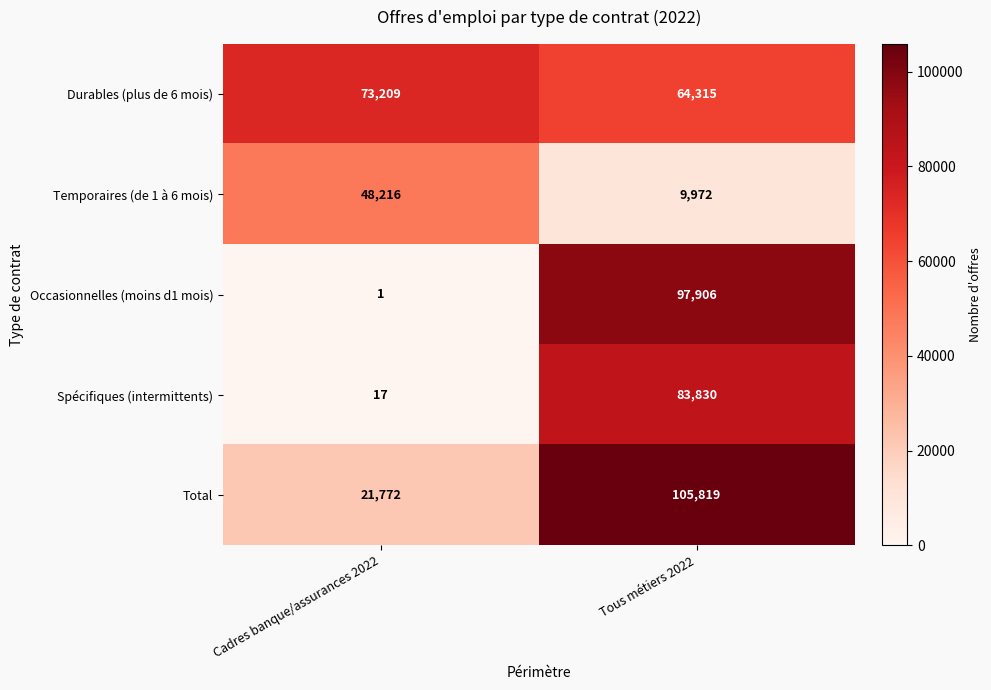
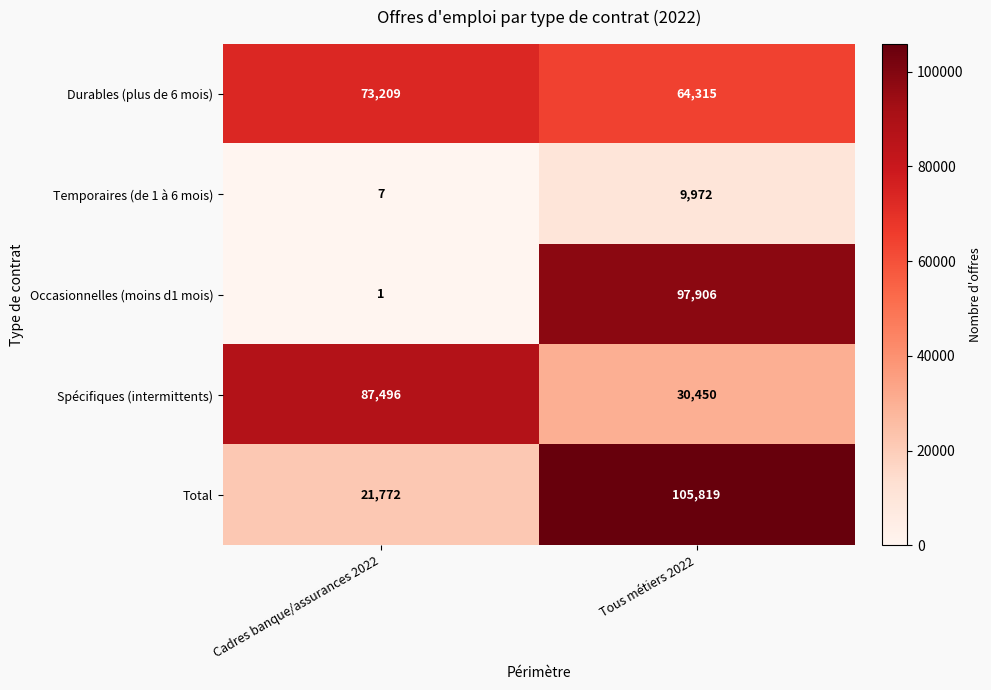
Temporaires (de 1 à 6 mois), Cadres banque/assurances 2022: 48,216 -> 7
Spécifiques (intermittents), Cadres banque/assurances 2022: 17 -> 87,496
Spécifiques (intermittents), Tous métiers 2022: 83,830 -> 30,450
